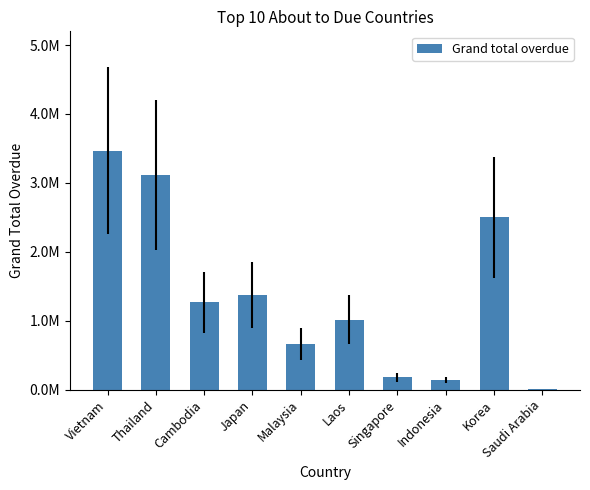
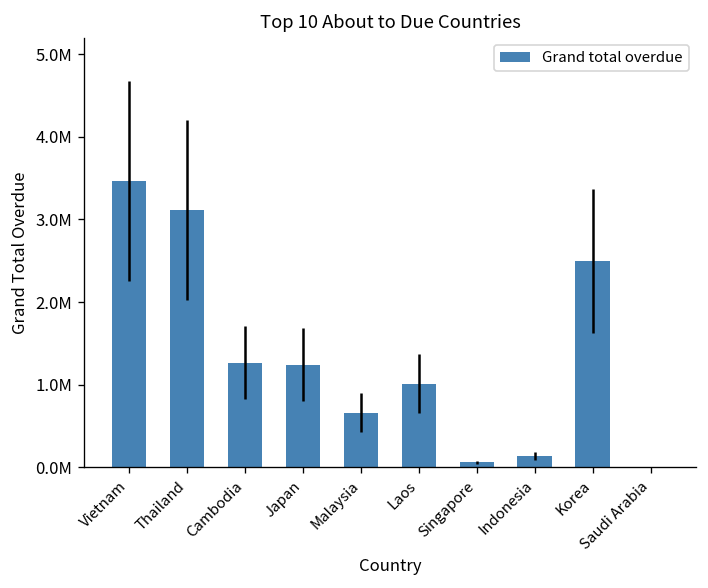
Japan: 1400000 -> 1200000
Singapore: 200000 -> 100000
